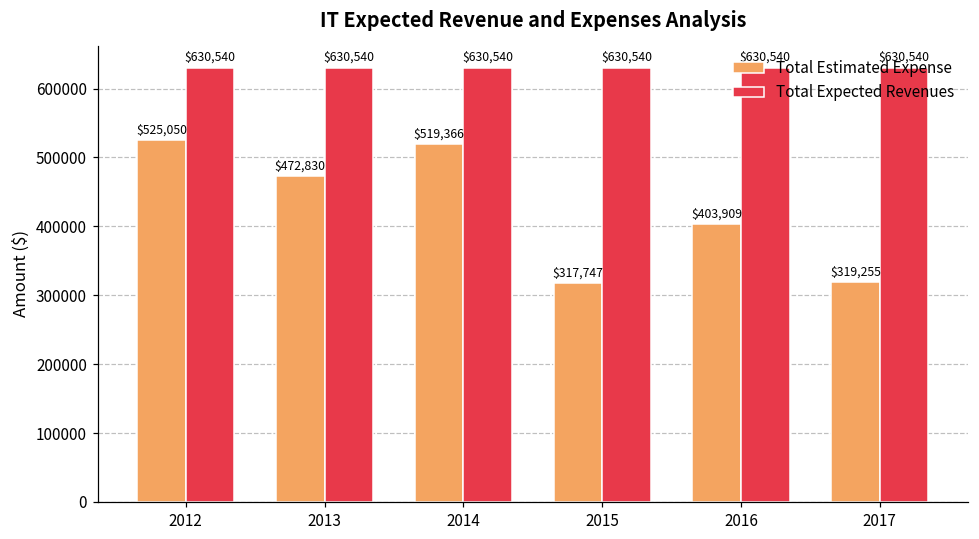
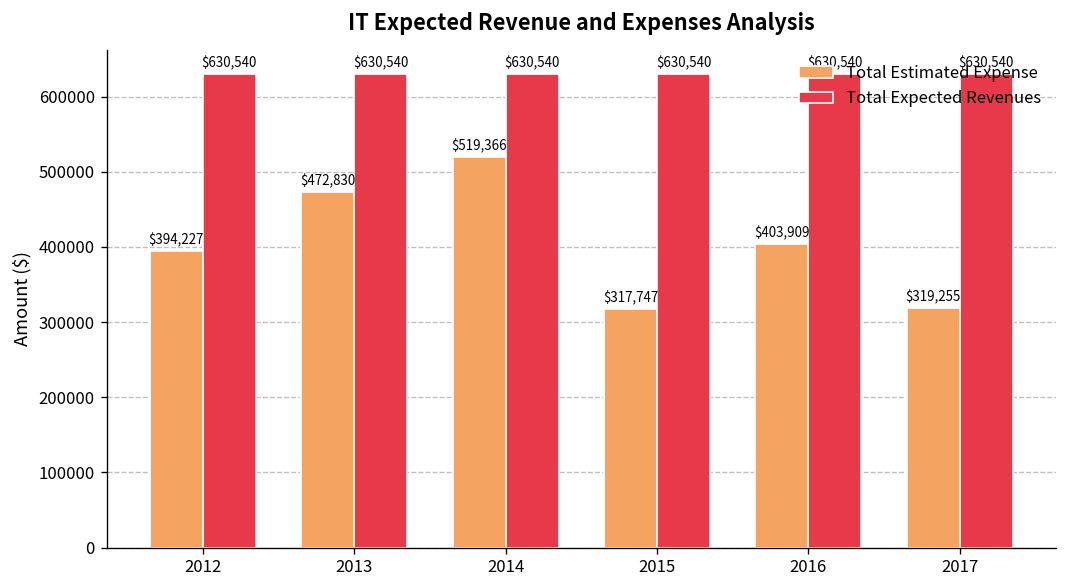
Total Estimated Expense, 2012: $525,050 -> $394,227
